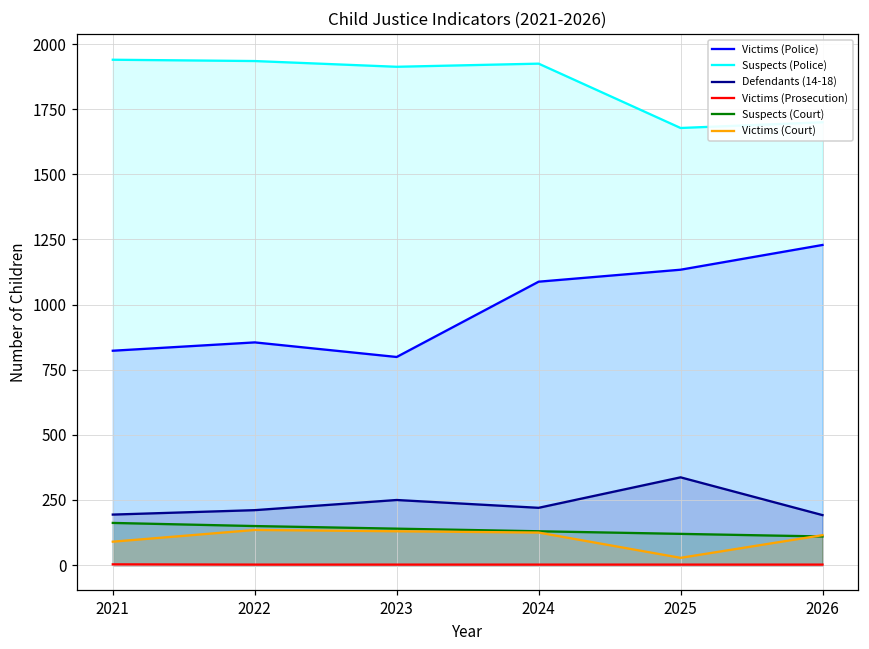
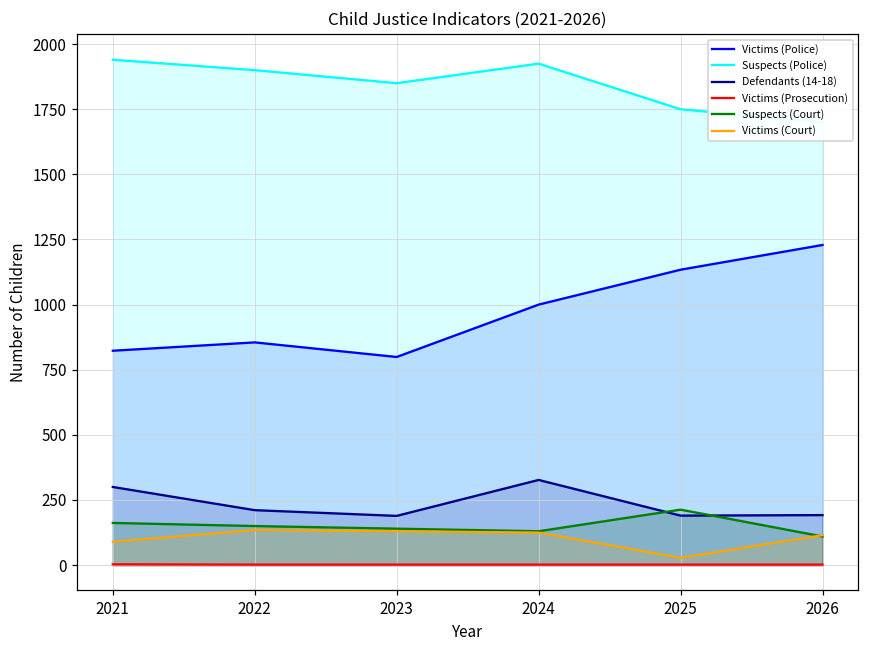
Defendants (14-18), 2021: 190 -> 300
Suspects (Police), 2022: 1940 -> 1900
Suspects (Police), 2023: 1910 -> 1850
Defendants (14-18), 2023: 250 -> 190
Victims (Police), 2024: 1090 -> 1000
Defendants (14-18), 2024: 220 -> 330
Suspects (Police), 2025: 1680 -> 1750
Defendants (14-18), 2025: 340 -> 190
Suspects (Court), 2025: 120 -> 210
